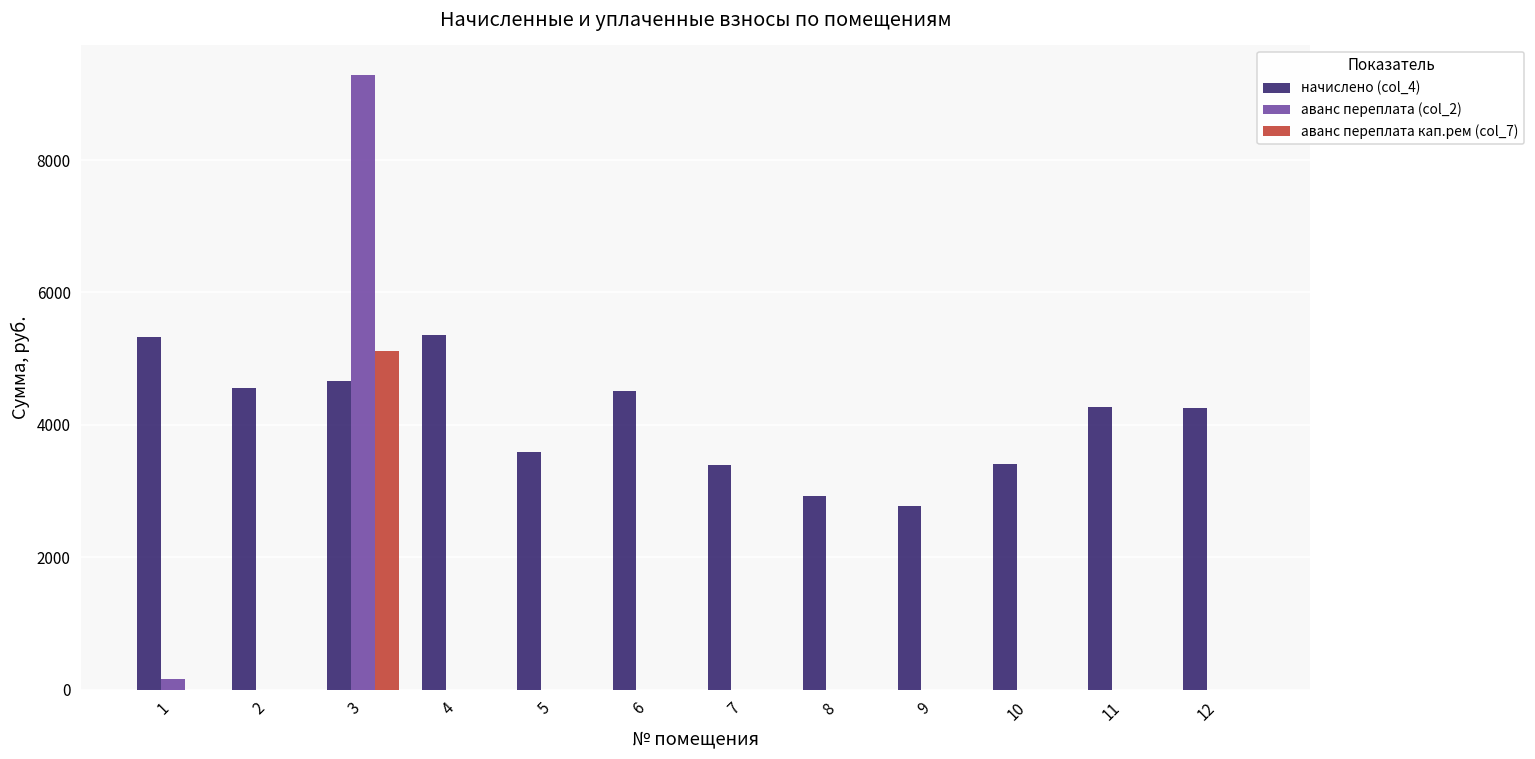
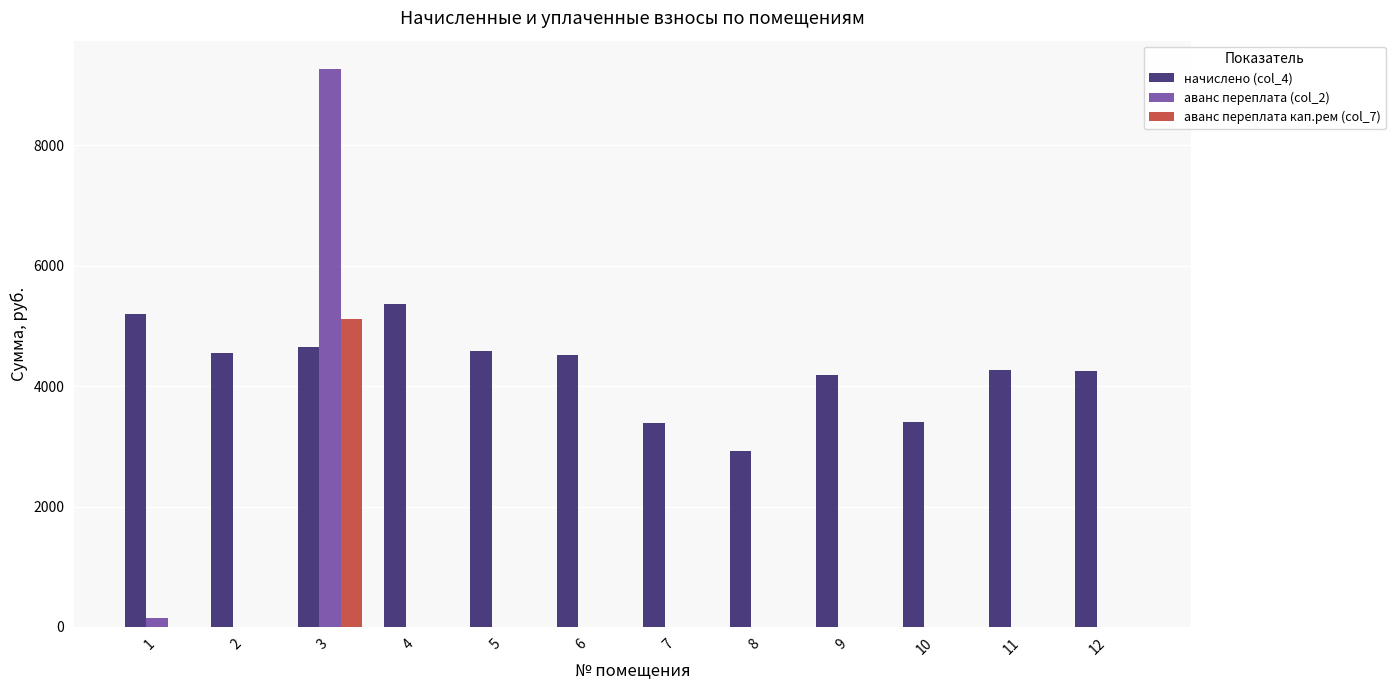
начислено (col_4), 1: 5300 -> 5200
начислено (col_4), 5: 3600 -> 4600
начислено (col_4), 9: 2800 -> 4200
